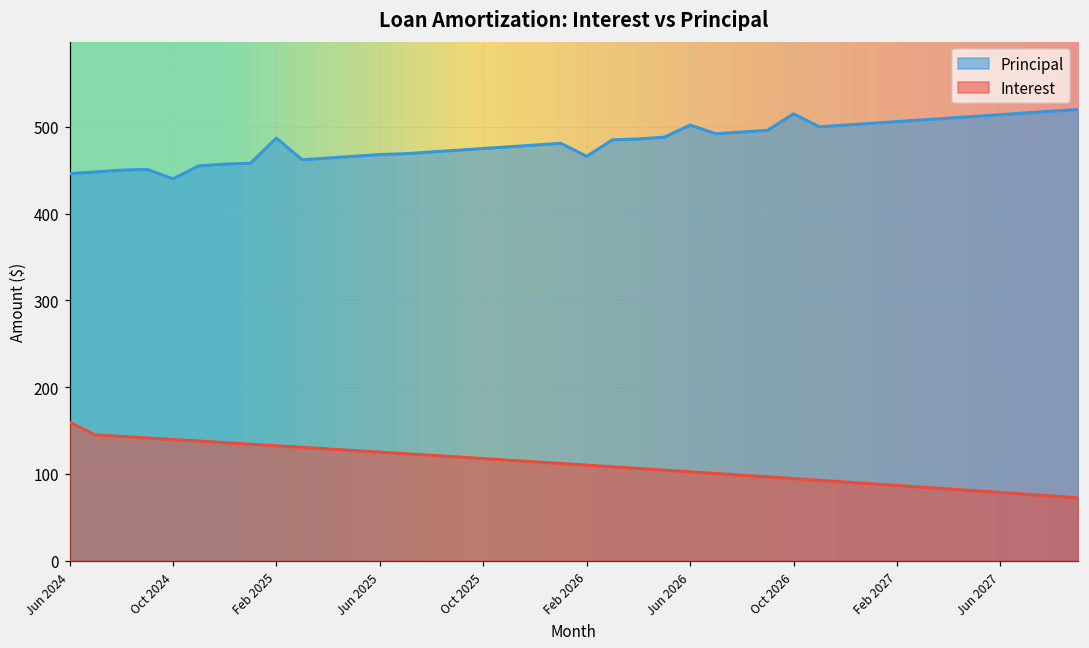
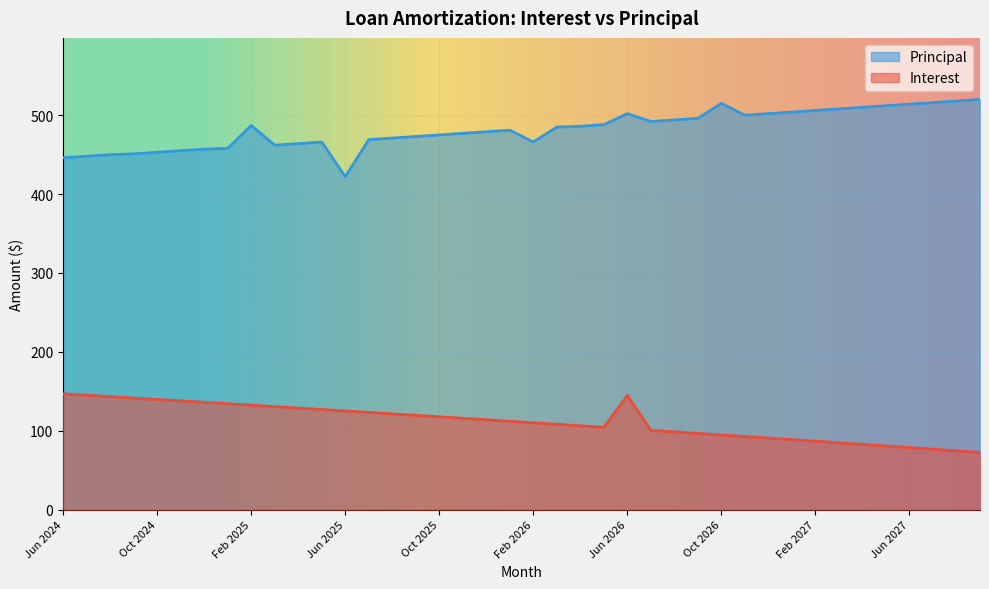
Interest, Jun 2024: 160 -> 150
Principal, Oct 2024: 440 -> 450
Principal, Jun 2025: 470 -> 420
Interest, Jun 2026: 100 -> 140
